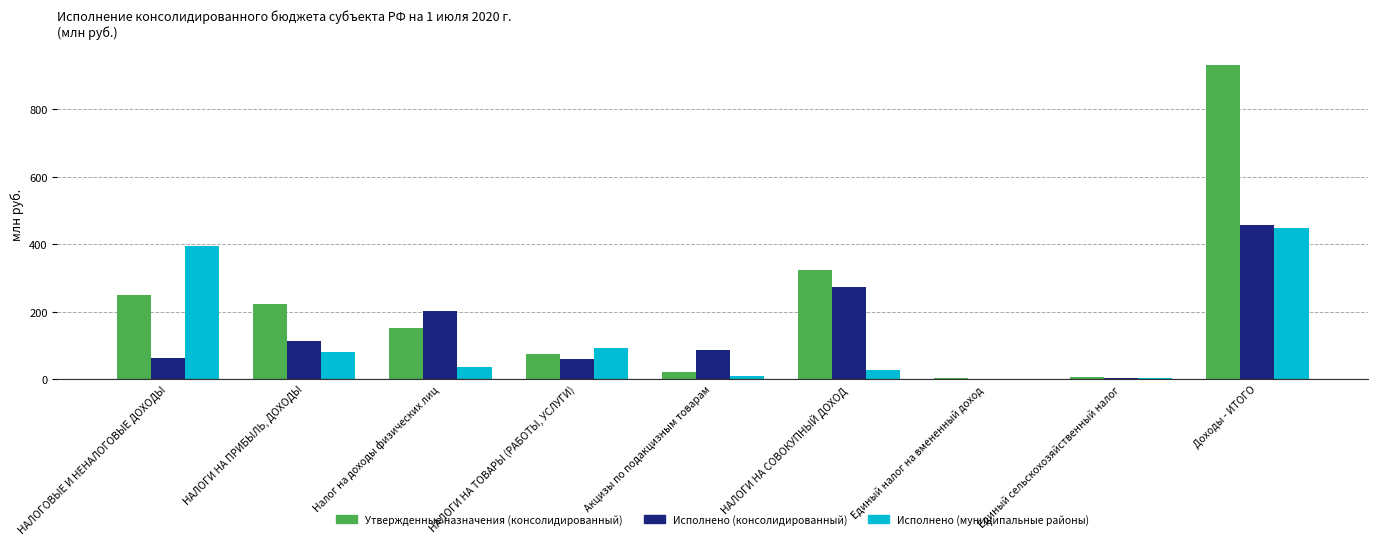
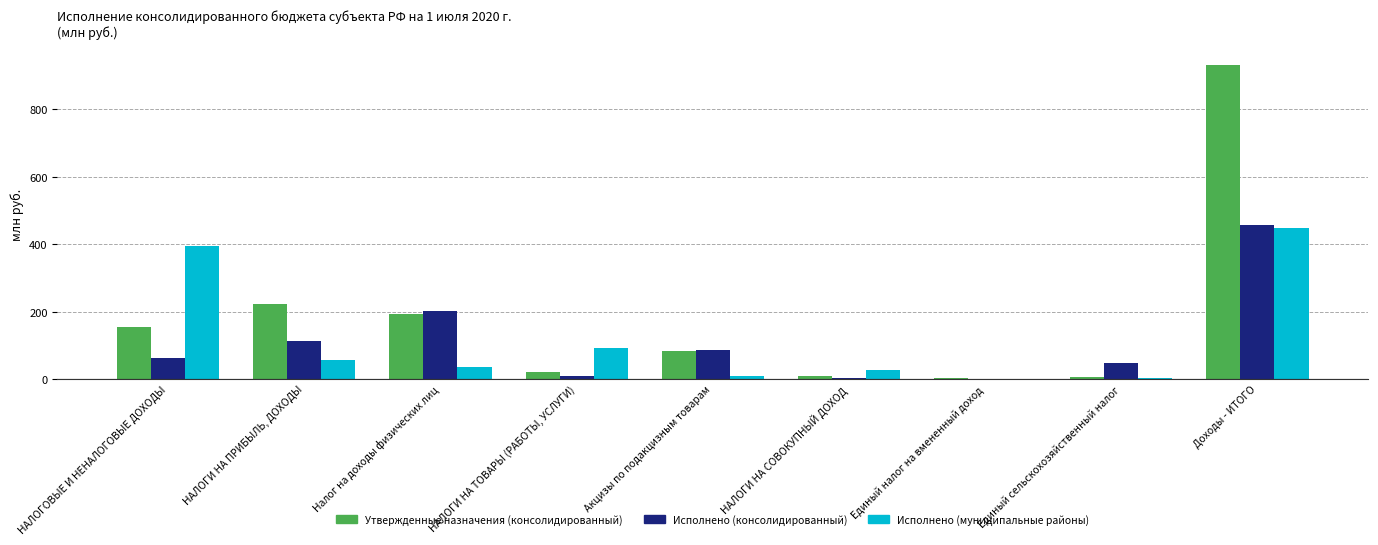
Утвержденные назначения (консолидированный), НАЛОГОВЫЕ И НЕНАЛОГОВЫЕ ДОХОДЫ: 250 -> 160
Исполнено (муниципальные районы), НАЛОГИ НА ПРИБЫЛЬ, ДОХОДЫ: 80 -> 60
Утвержденные назначения (консолидированный), Налог на доходы физических лиц: 150 -> 190
Утвержденные назначения (консолидированный), НАЛОГИ НА ТОВАРЫ (РАБОТЫ, УСЛУГИ): 80 -> 20
Исполнено (консолидированный), НАЛОГИ НА ТОВАРЫ (РАБОТЫ, УСЛУГИ): 60 -> 10
Утвержденные назначения (консолидированный), Акцизы по подакцизным товарам: 20 -> 80
Утвержденные назначения (консолидированный), НАЛОГИ НА СОВОКУПНЫЙ ДОХОД: 320 -> 10
Исполнено (консолидированный), НАЛОГИ НА СОВОКУПНЫЙ ДОХОД: 270 -> 0
Исполнено (консолидированный), Единый сельскохозяйственный налог: 0 -> 50
